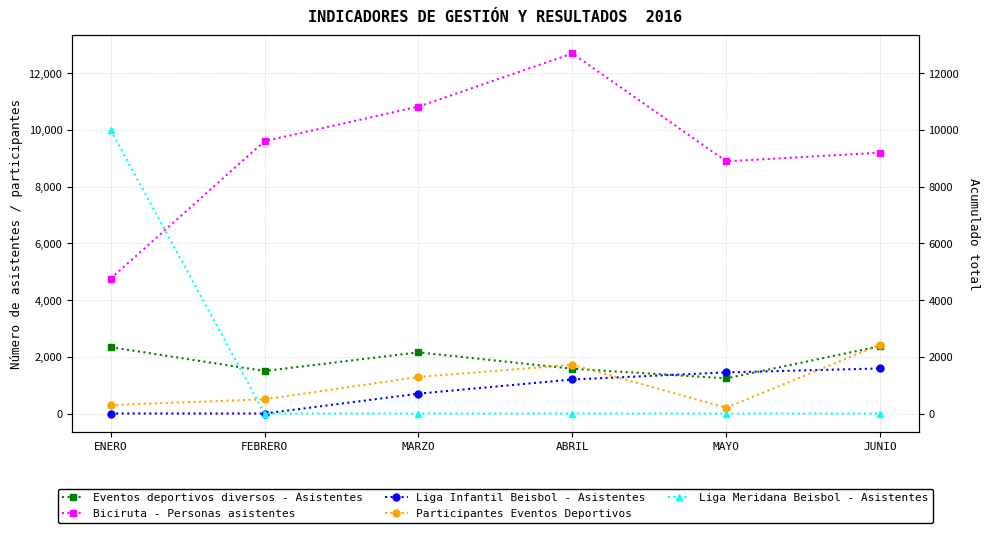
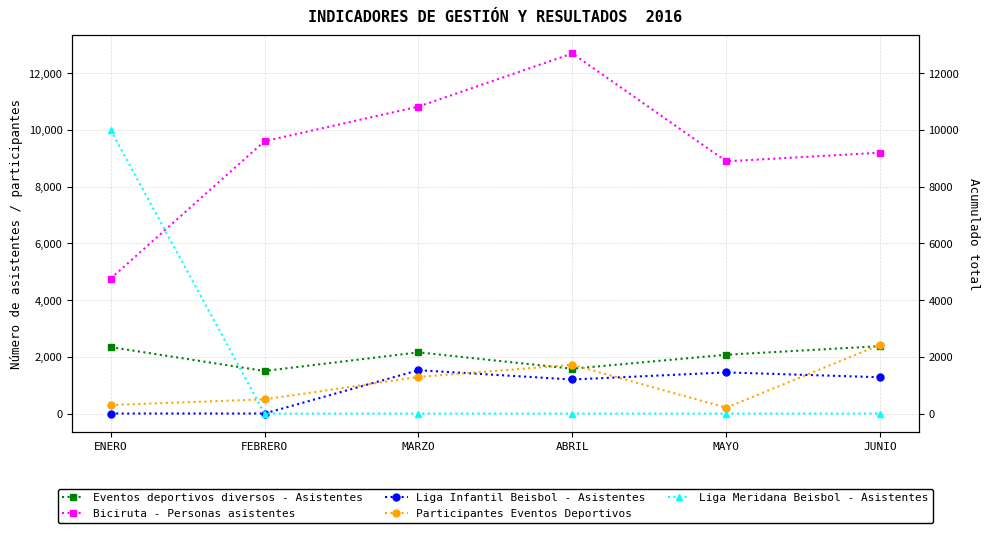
Liga Infantil Beisbol - Asistentes, MARZO: 700 -> 1,500
Eventos deportivos diversos - Asistentes, MAYO: 1,200 -> 2,100
Liga Infantil Beisbol - Asistentes, JUNIO: 1,600 -> 1,300
